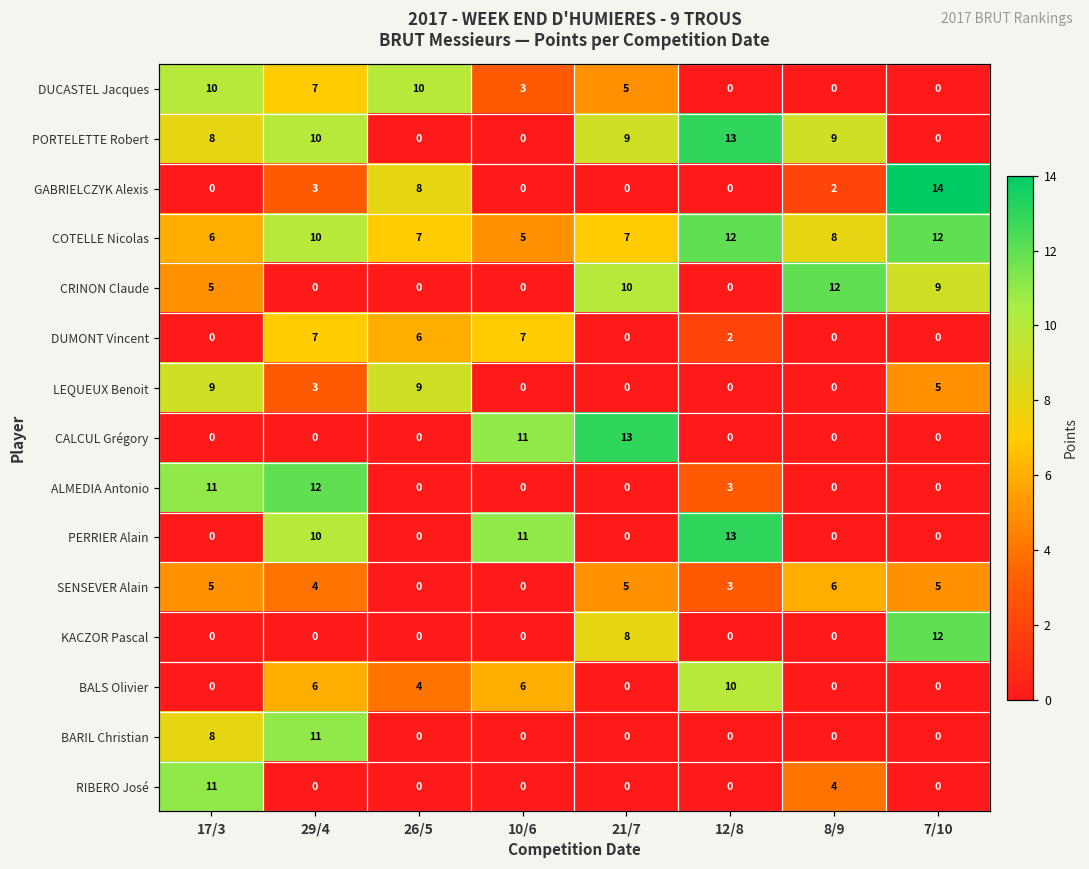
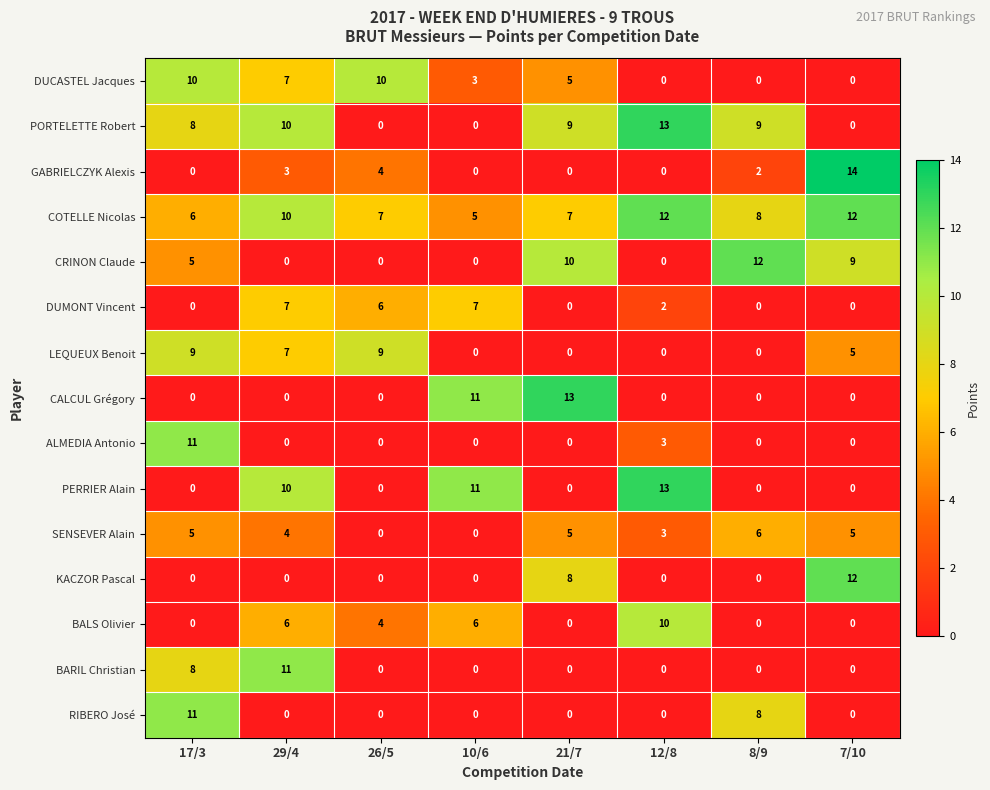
GABRIELCZYK Alexis, 26/5: 8 -> 4
LEQUEUX Benoit, 29/4: 3 -> 7
ALMEDIA Antonio, 29/4: 12 -> 0
RIBERO José, 8/9: 4 -> 8
